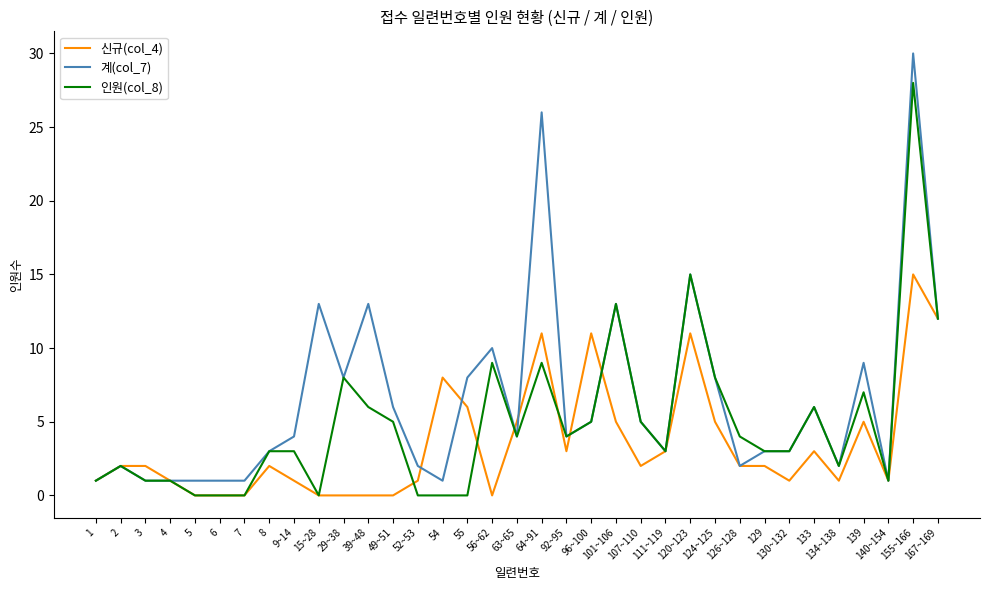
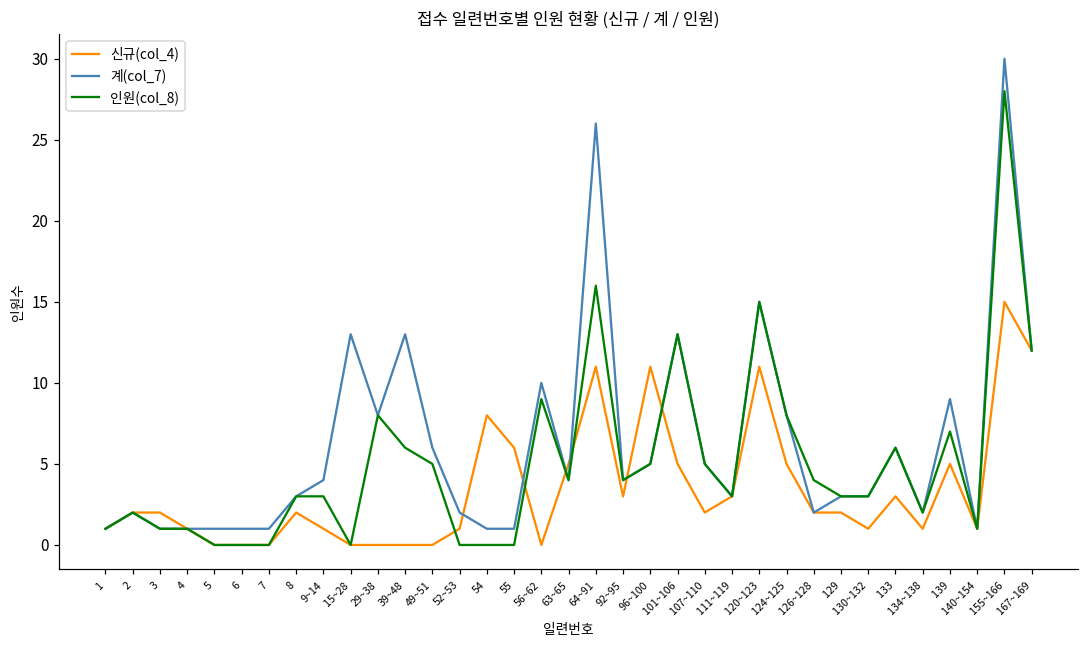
계(col_7), 55: 8 -> 1
인원(col_8), 64~91: 9 -> 16
